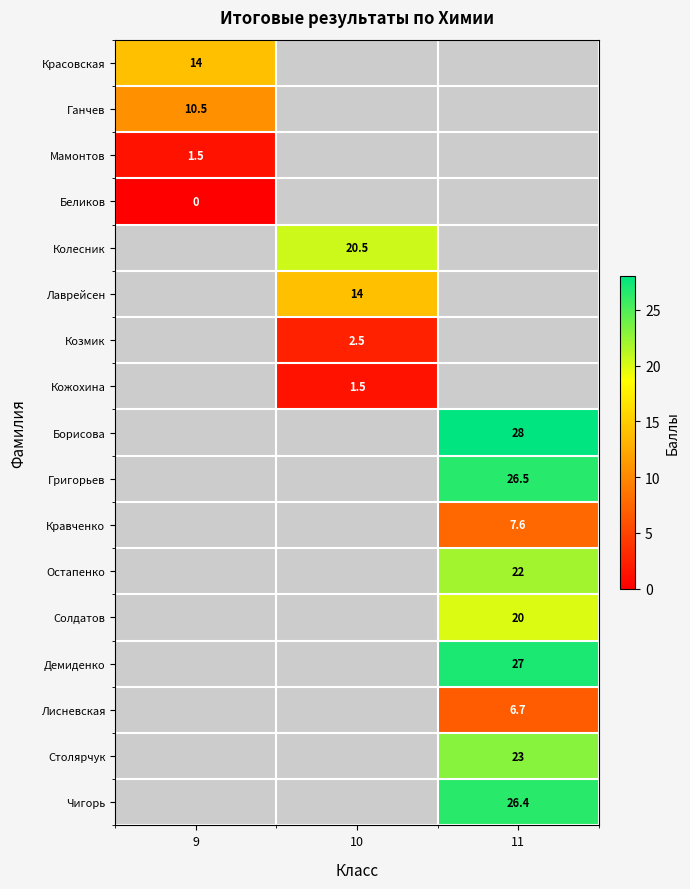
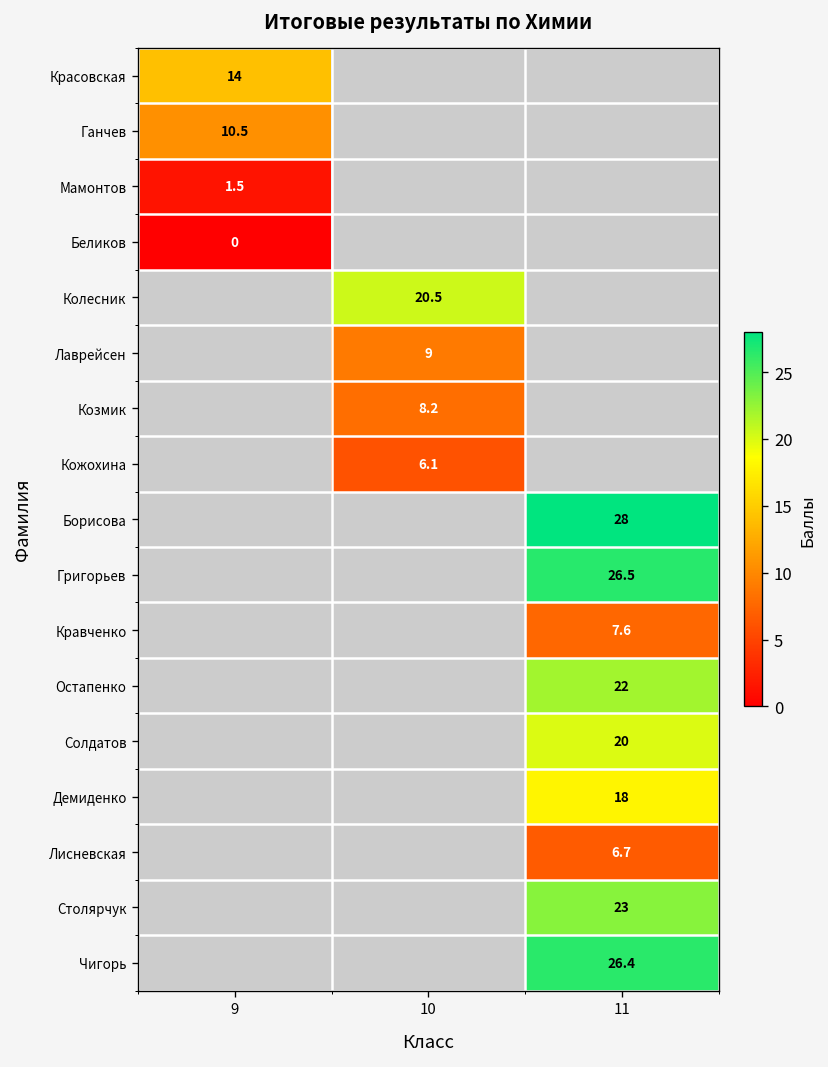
Лаврейсен, 10: 14 -> 9
Козмик, 10: 2.5 -> 8.2
Кожохина, 10: 1.5 -> 6.1
Демиденко, 11: 27 -> 18
